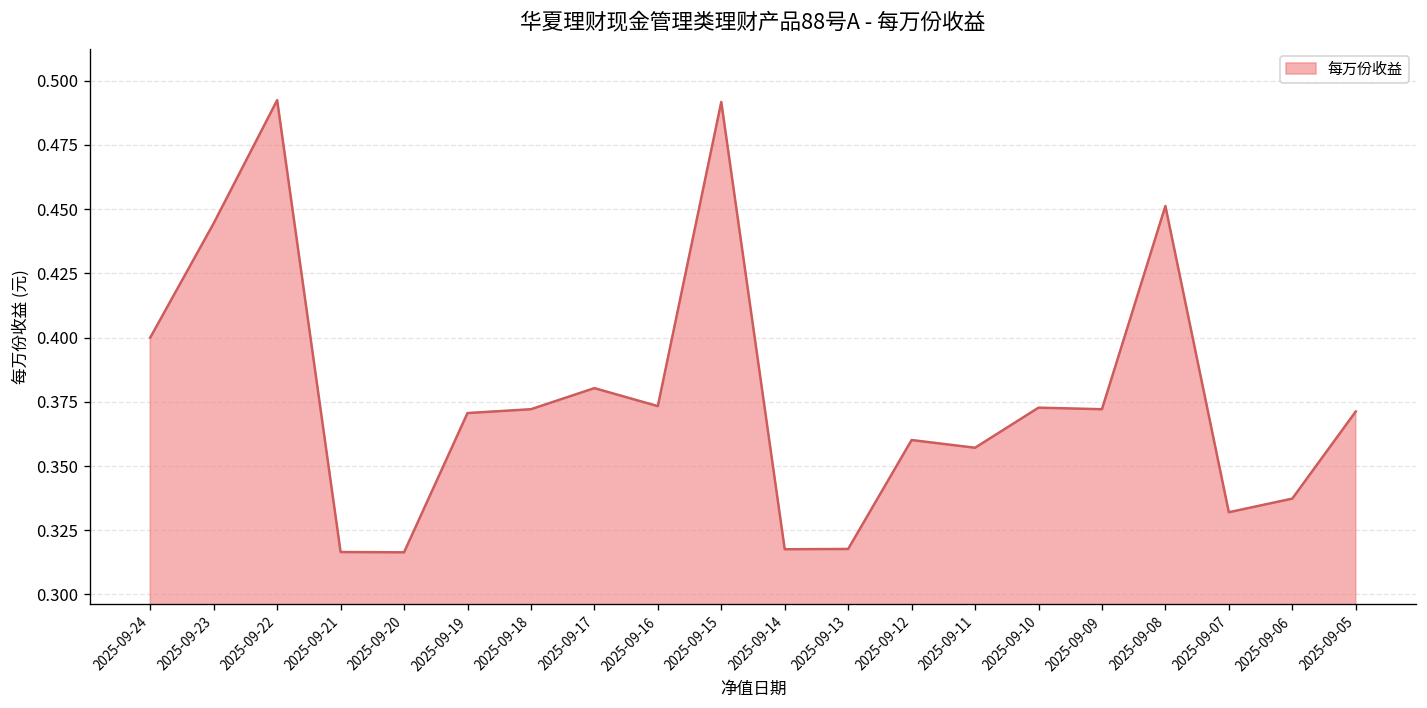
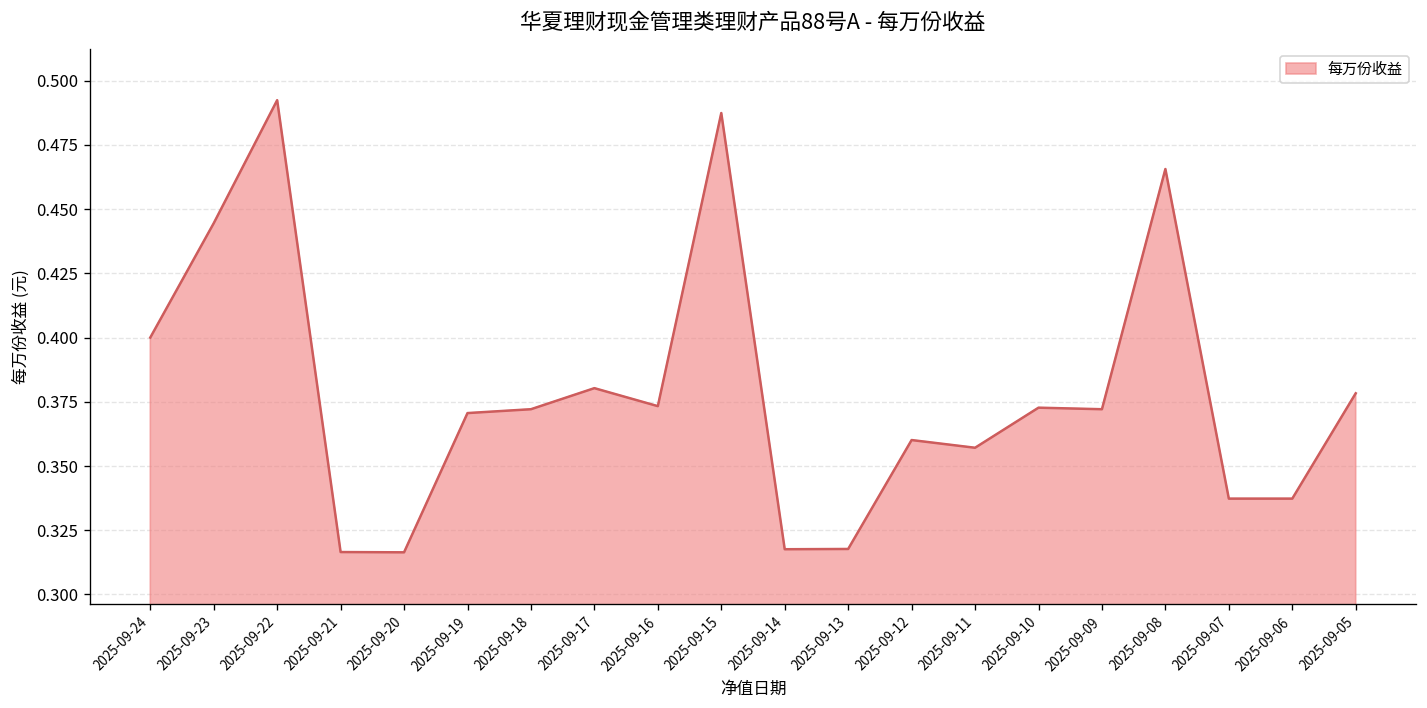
2025-09-15: 0.492 -> 0.487
2025-09-08: 0.451 -> 0.466
2025-09-07: 0.332 -> 0.337
2025-09-05: 0.371 -> 0.378
